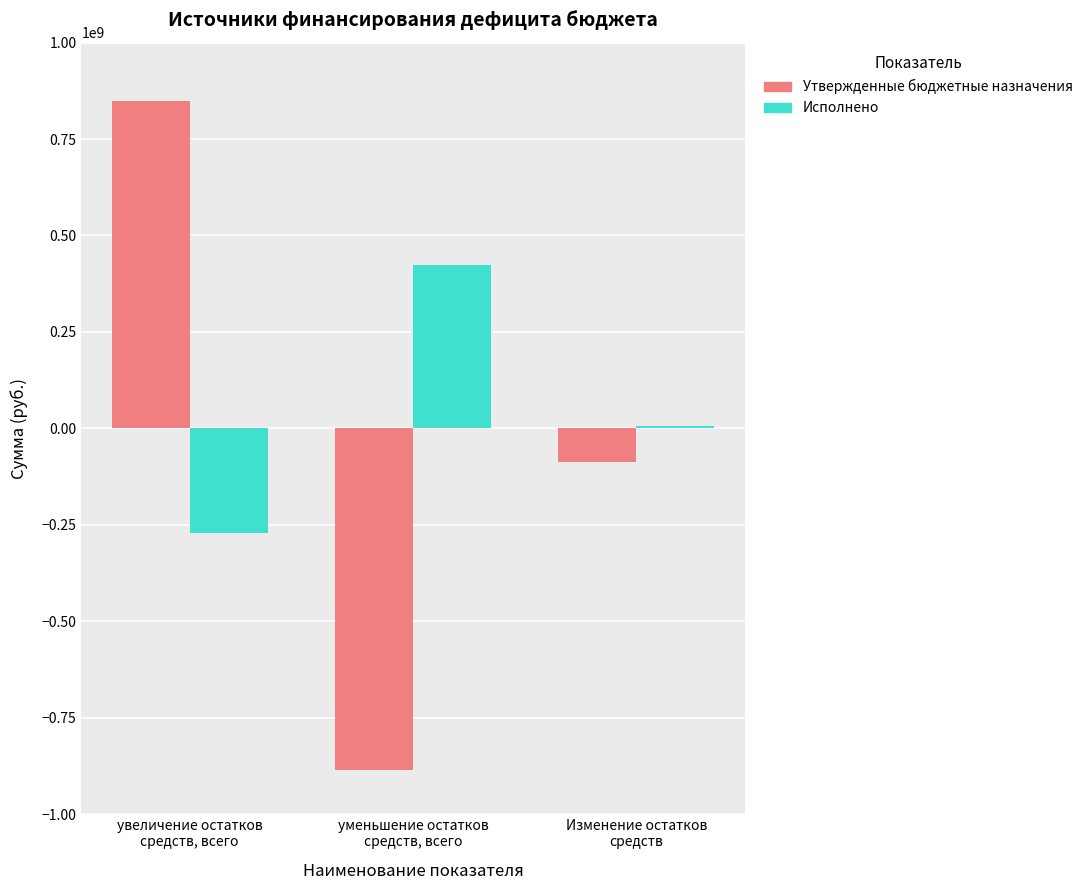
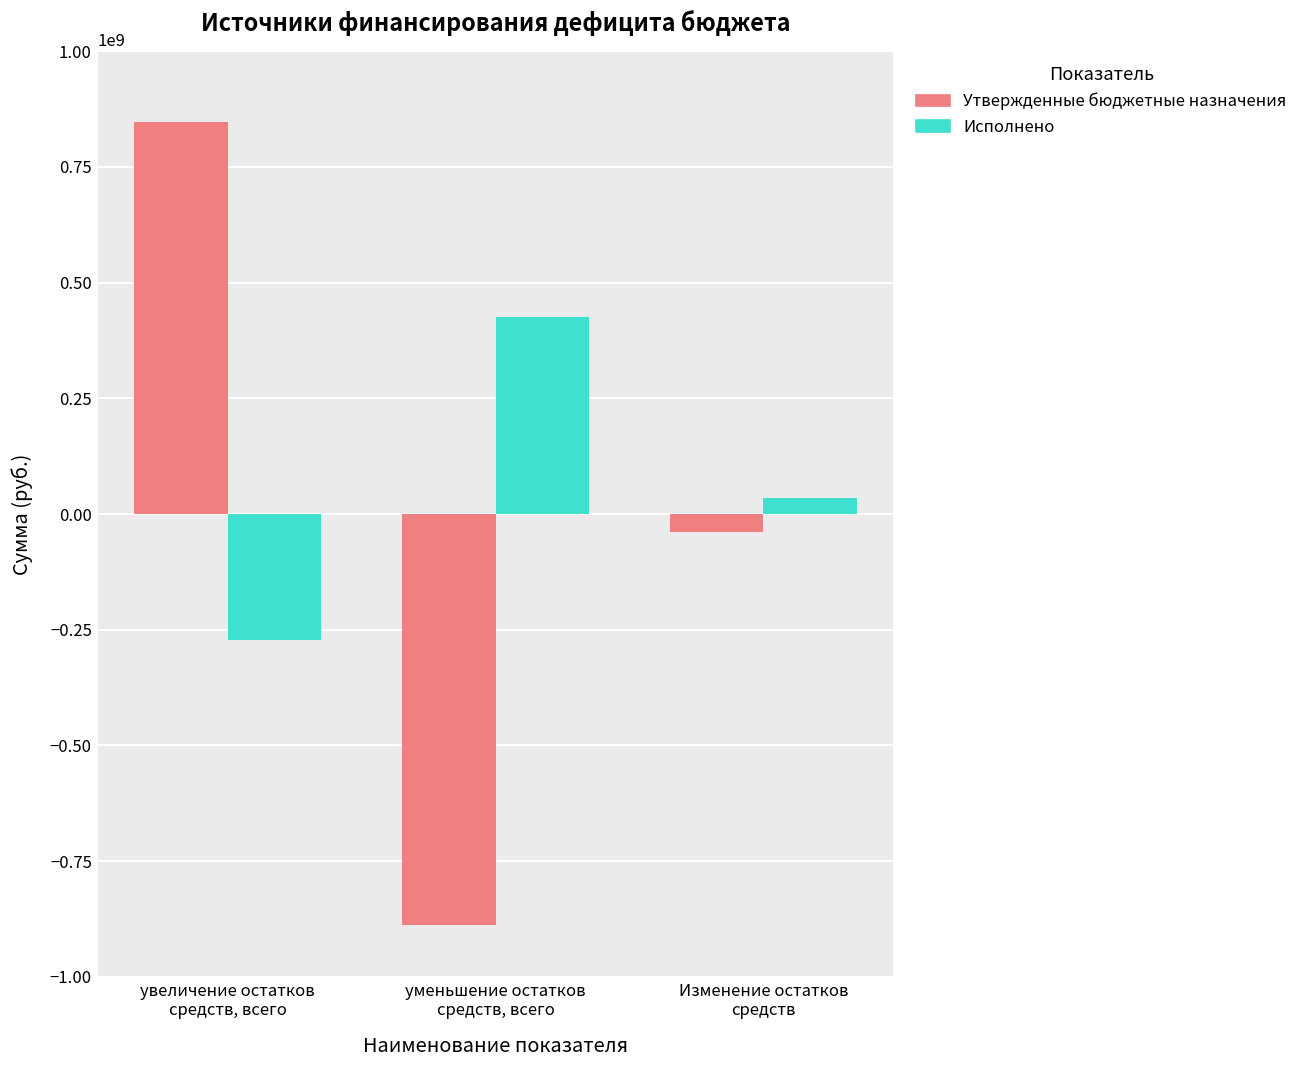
Утвержденные бюджетные назначения, Изменение остатков средств: -90000000 -> -40000000
Исполнено, Изменение остатков средств: 10000000 -> 30000000
